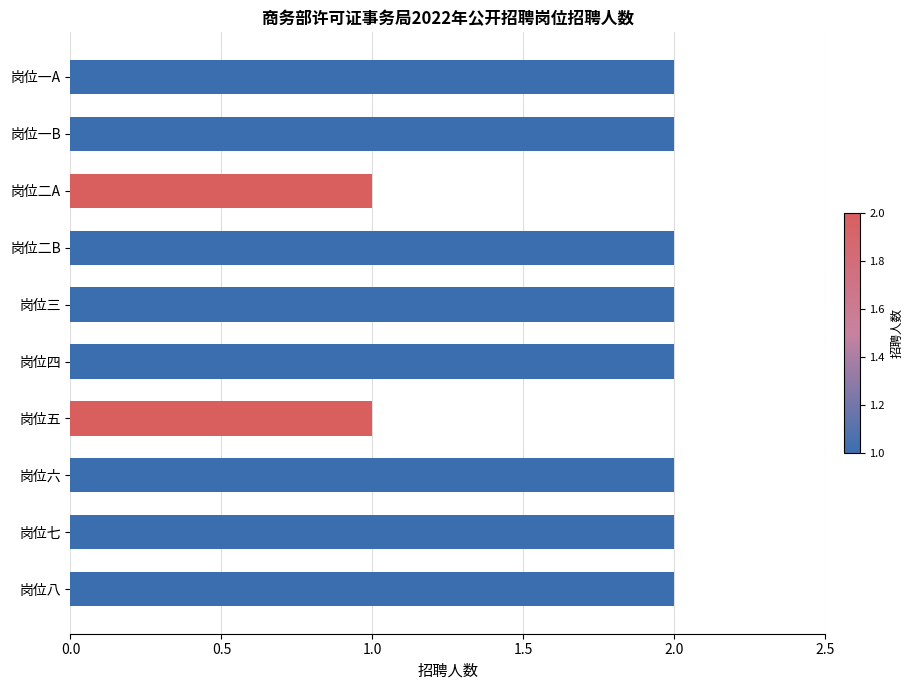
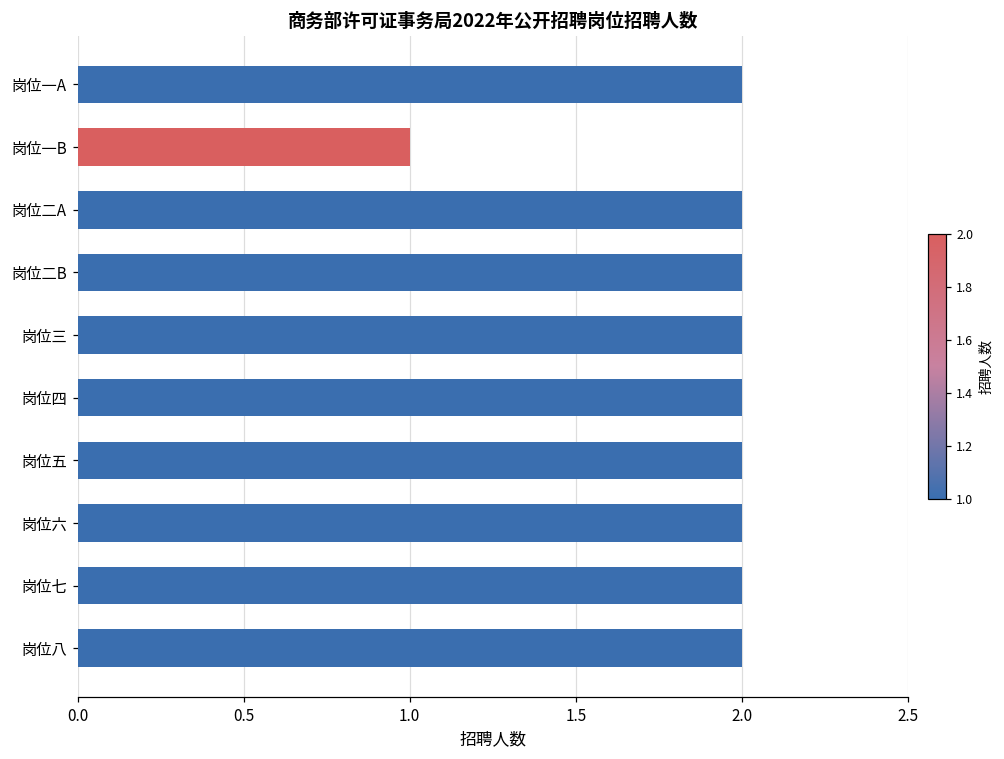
岗位一B: 2 -> 1
岗位二A: 1 -> 2
岗位五: 1 -> 2
